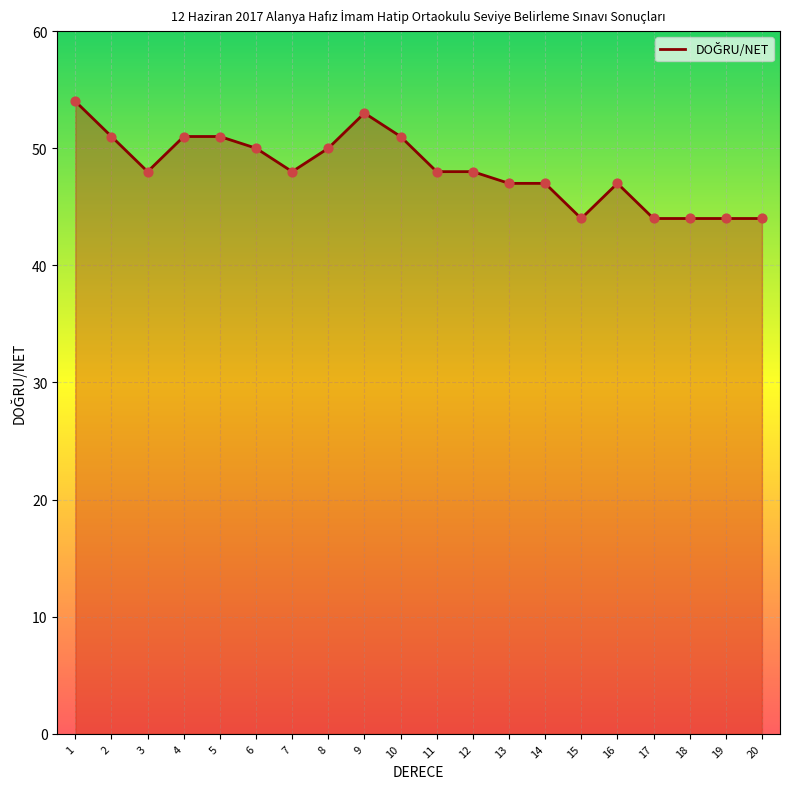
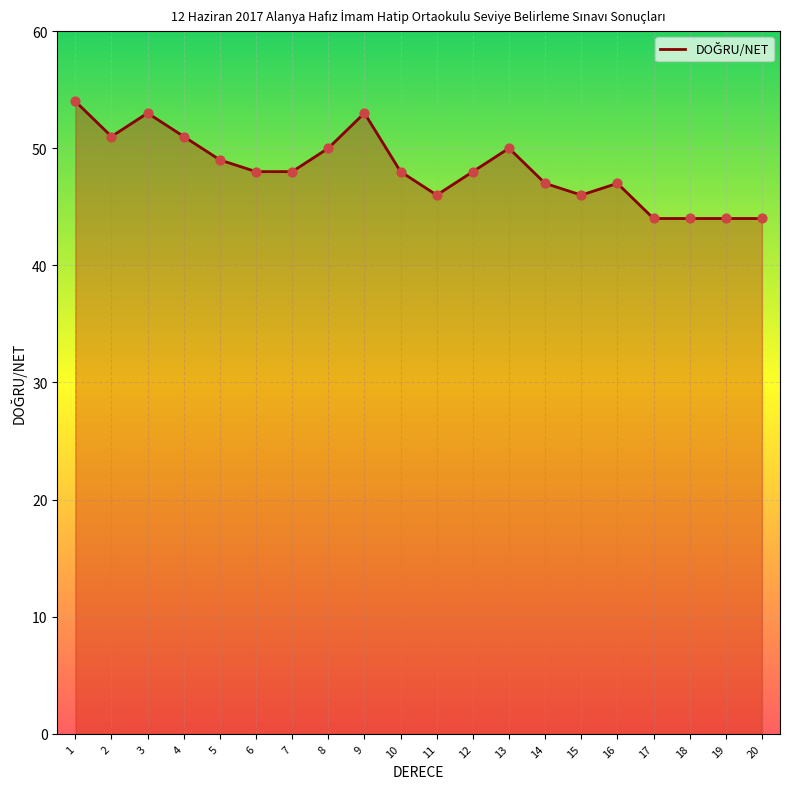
3: 48 -> 53
5: 51 -> 49
6: 50 -> 48
10: 51 -> 48
11: 48 -> 46
13: 47 -> 50
15: 44 -> 46
